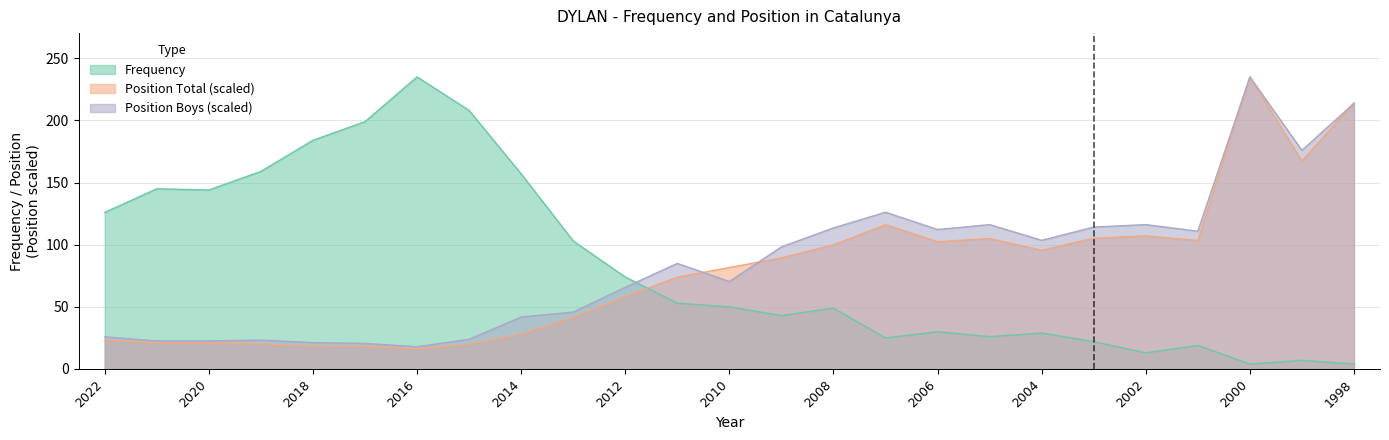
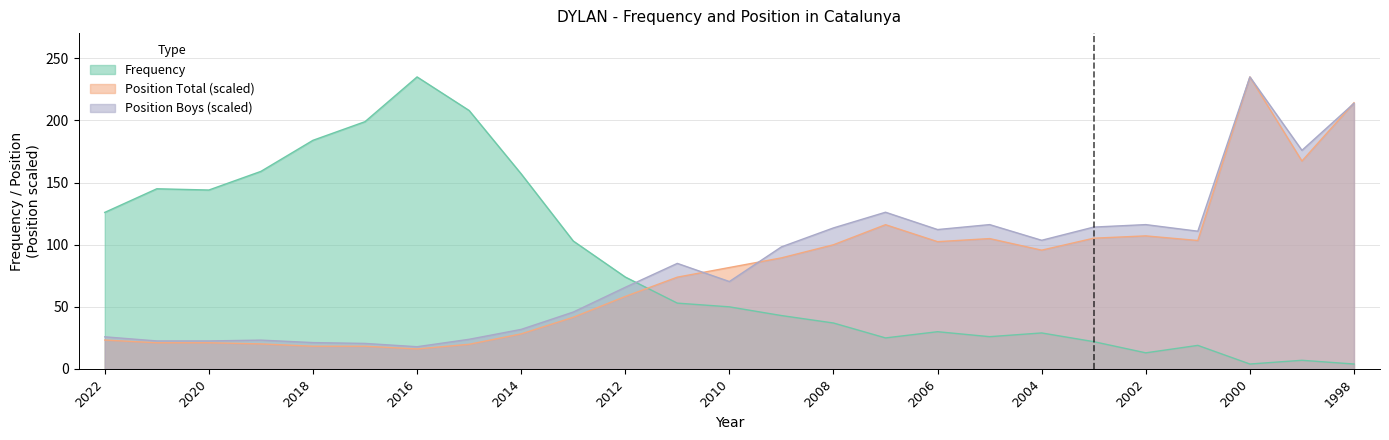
Position Boys (scaled), 2014: 42 -> 32
Frequency, 2008: 49 -> 37
